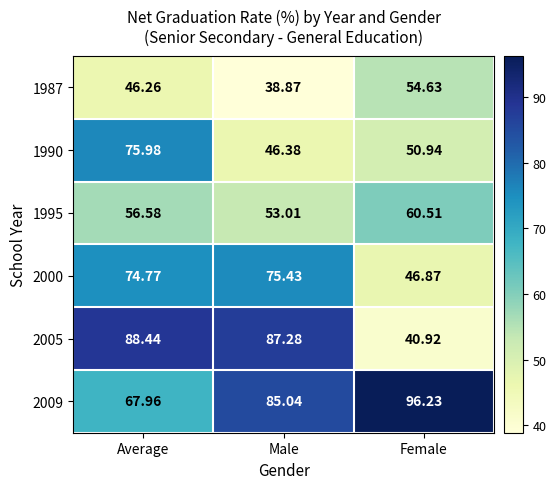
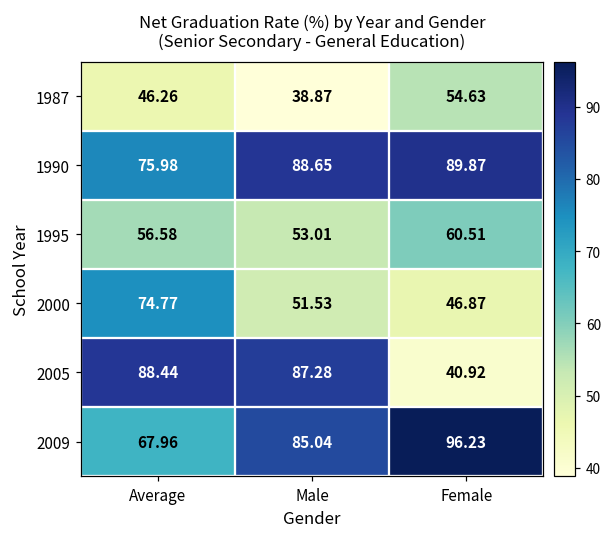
1990, Male: 46.38 -> 88.65
1990, Female: 50.94 -> 89.87
2000, Male: 75.43 -> 51.53
